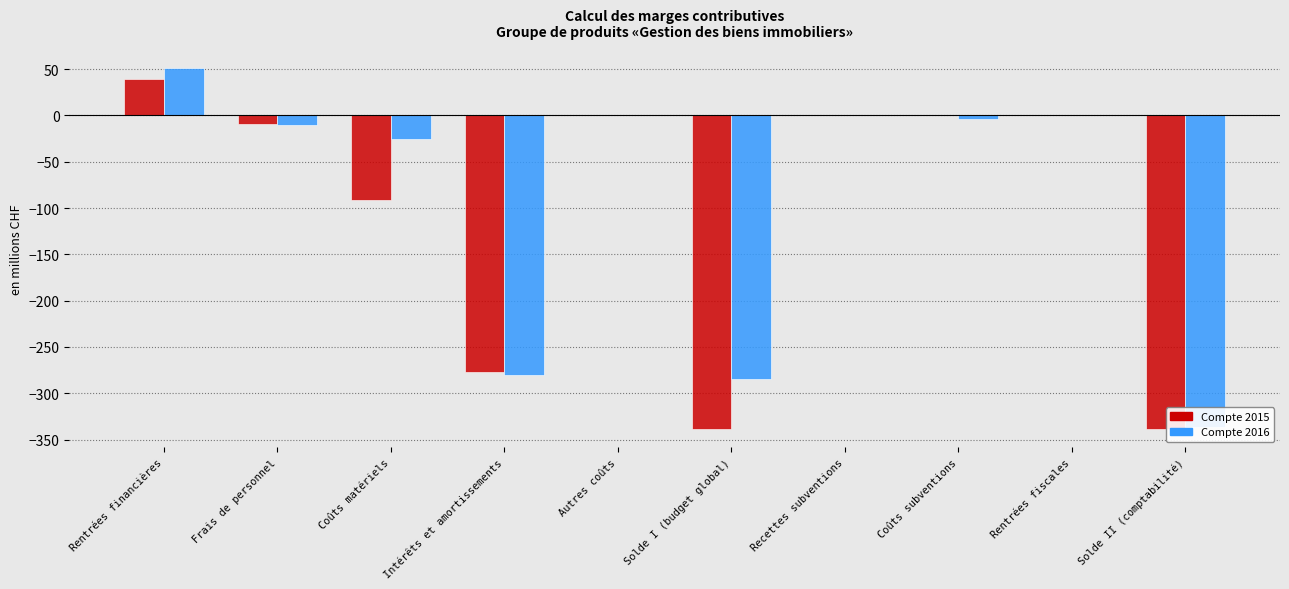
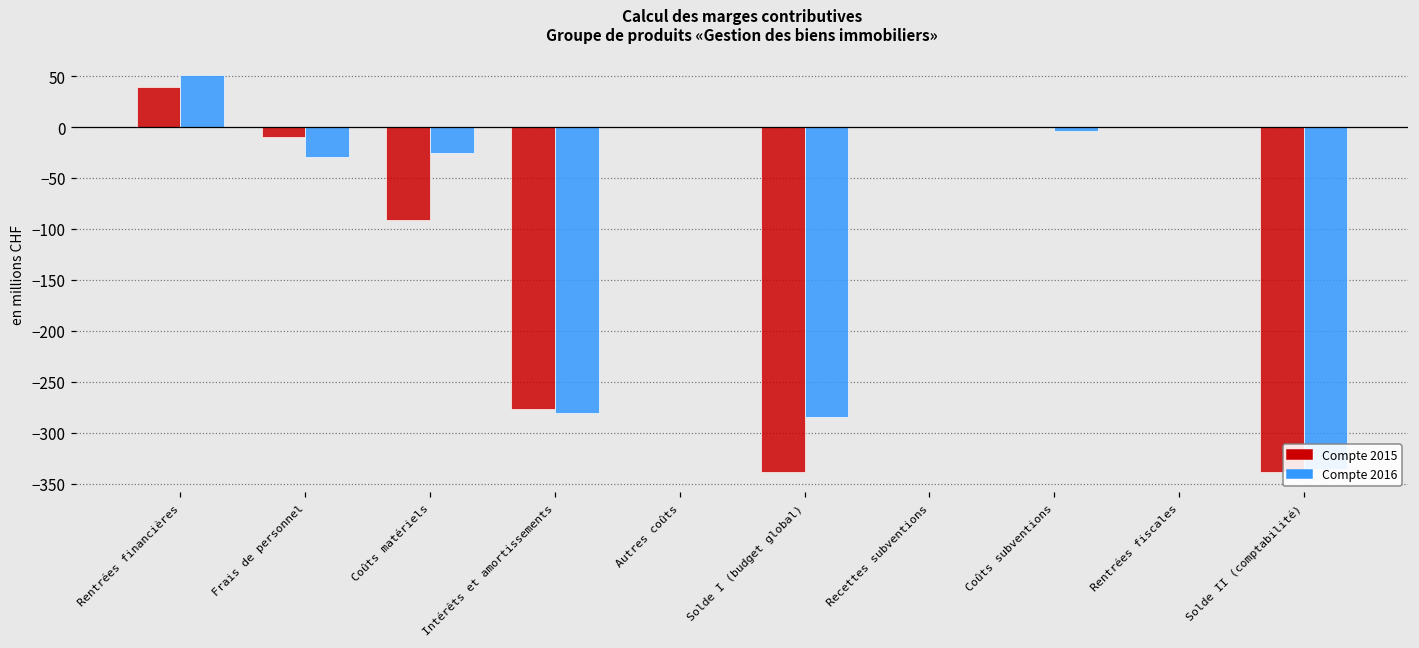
Compte 2016, Frais de personnel: -10 -> -30
